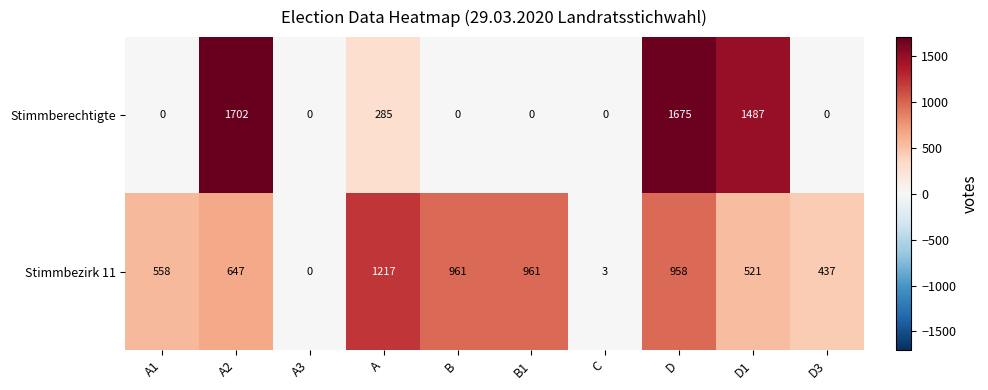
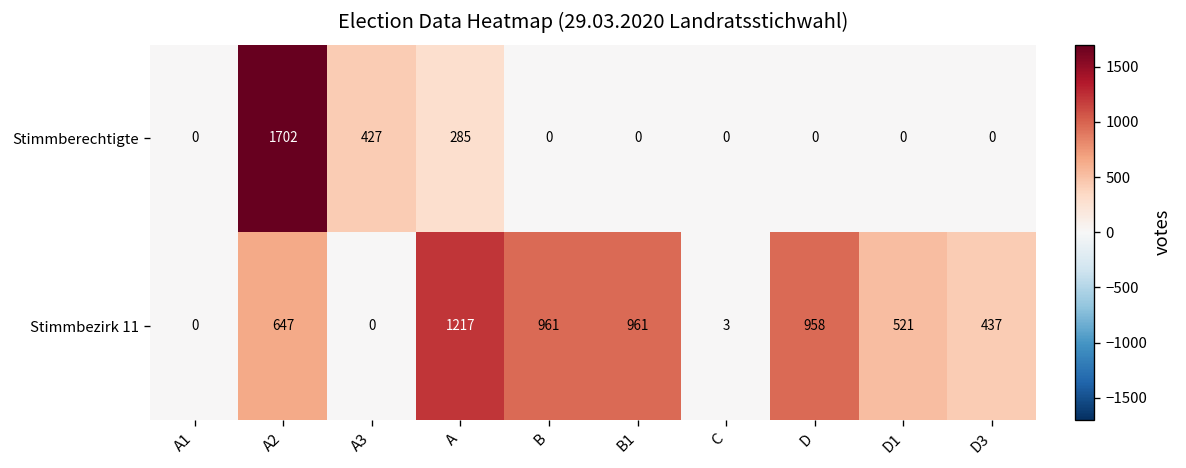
Stimmberechtigte, A3: 0 -> 427
Stimmberechtigte, D: 1675 -> 0
Stimmberechtigte, D1: 1487 -> 0
Stimmbezirk 11, A1: 558 -> 0
